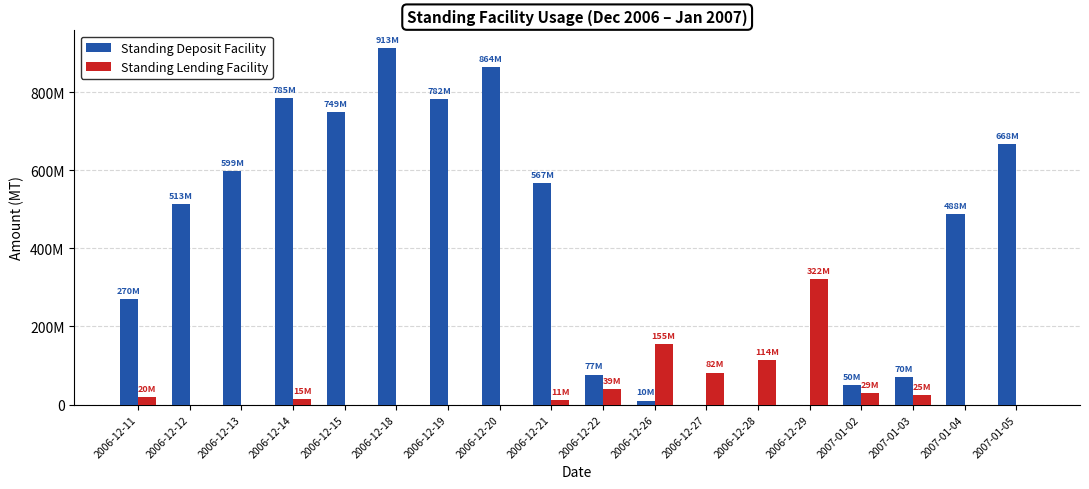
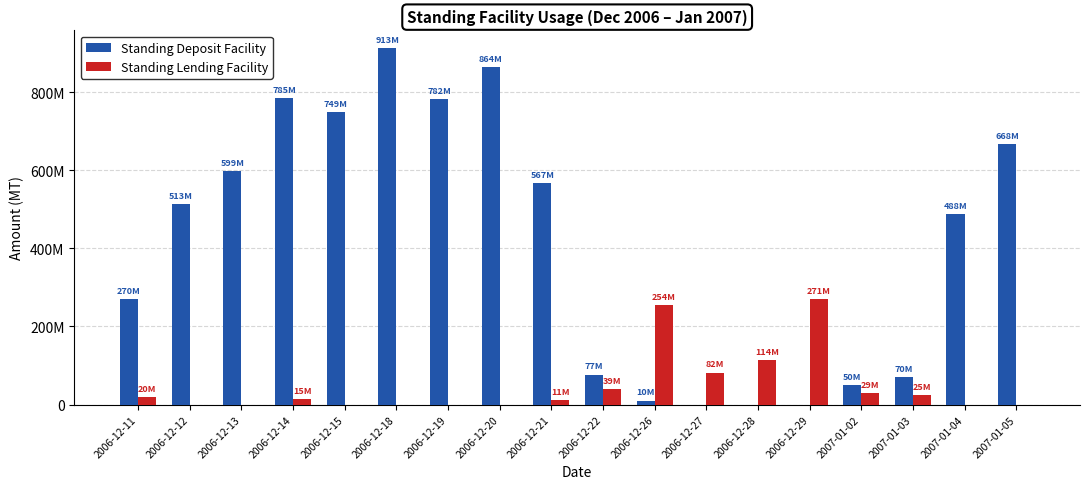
Standing Lending Facility, 2006-12-26: 155M -> 254M
Standing Lending Facility, 2006-12-29: 322M -> 271M
